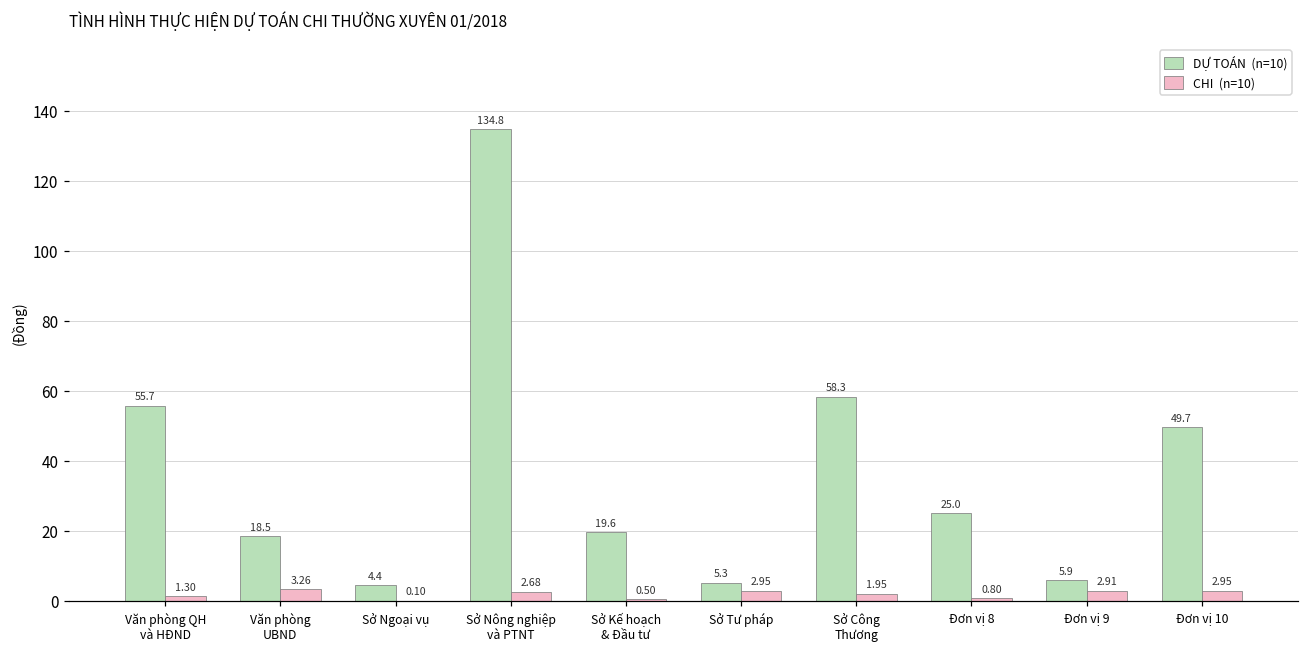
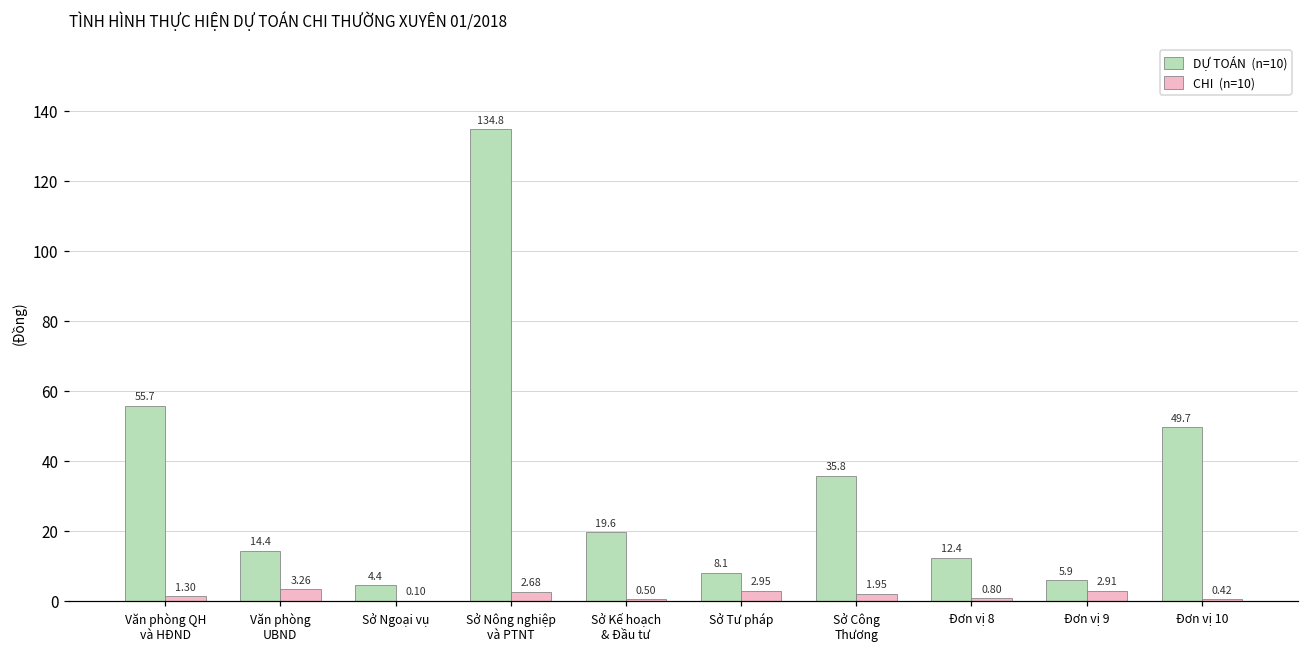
DỰ TOÁN (n=10), Văn phòng UBND: 18.5 -> 14.4
DỰ TOÁN (n=10), Sở Tư pháp: 5.3 -> 8.1
DỰ TOÁN (n=10), Sở Công Thương: 58.3 -> 35.8
DỰ TOÁN (n=10), Đơn vị 8: 25.0 -> 12.4
CHI (n=10), Đơn vị 10: 2.95 -> 0.42
